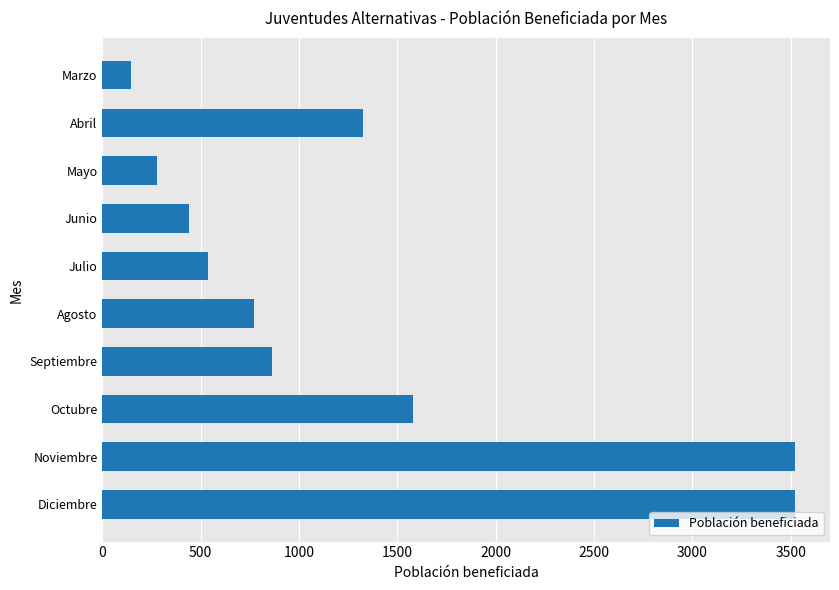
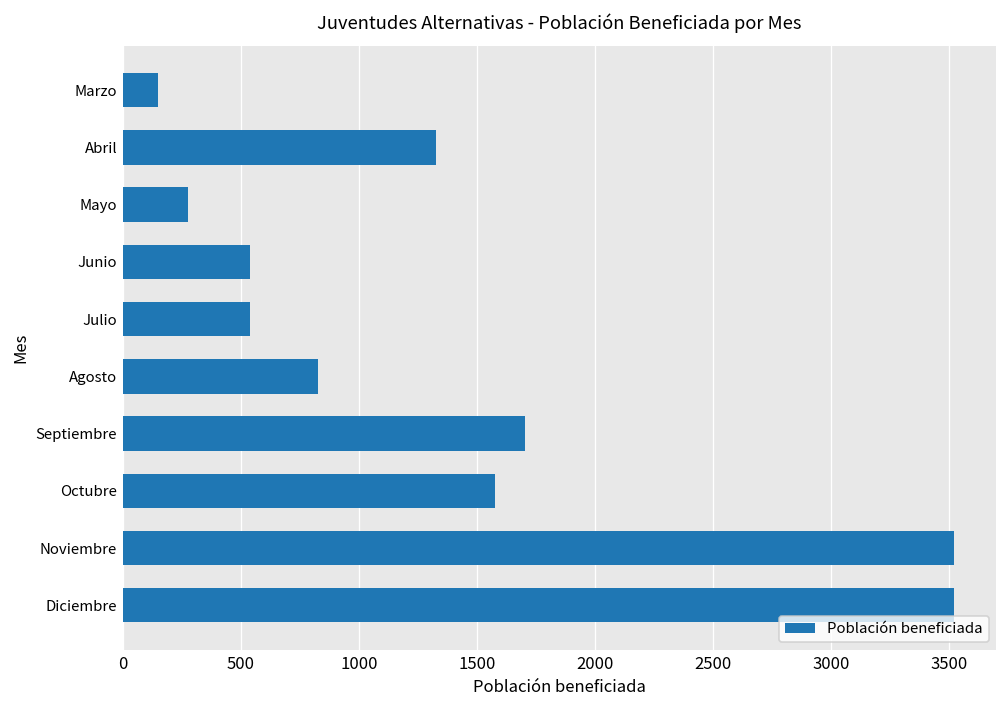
Junio: 440 -> 540
Agosto: 770 -> 830
Septiembre: 860 -> 1710
